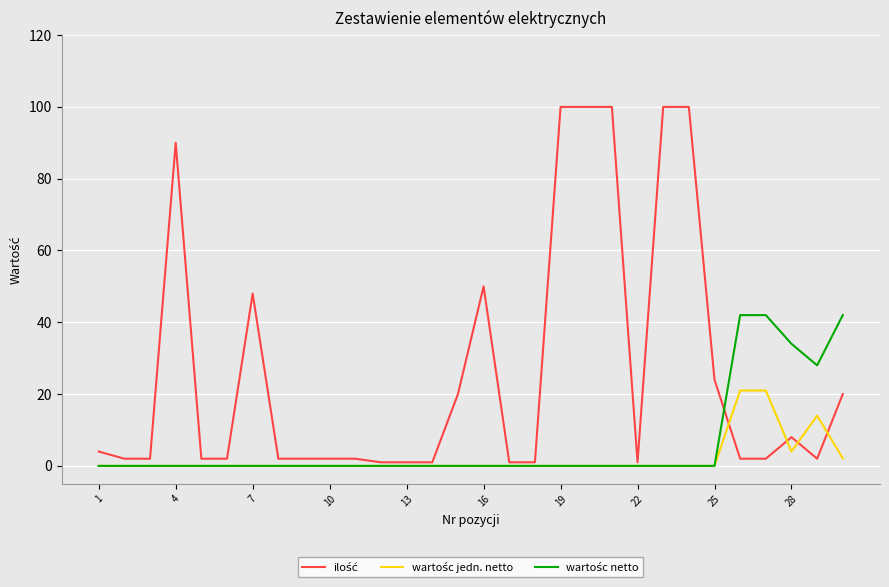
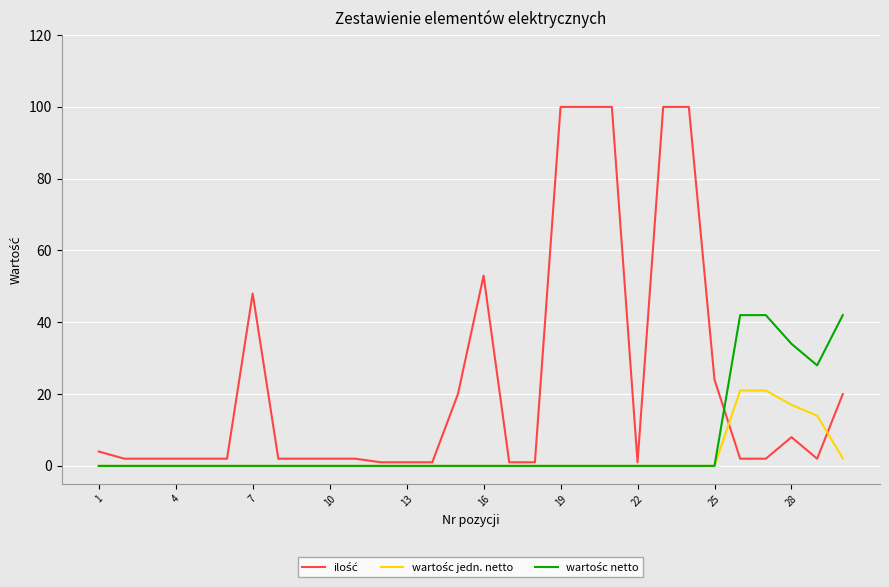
ilość, 4: 90 -> 2
ilość, 16: 50 -> 53
wartośc jedn. netto, 28: 4 -> 17
